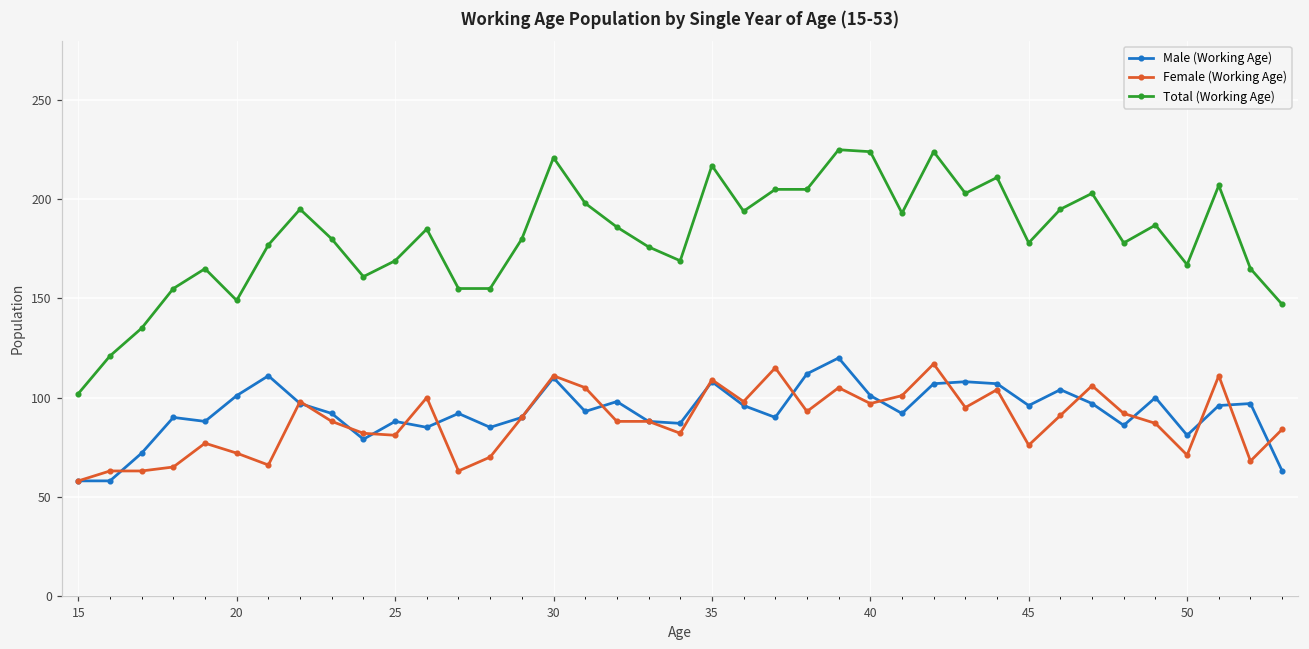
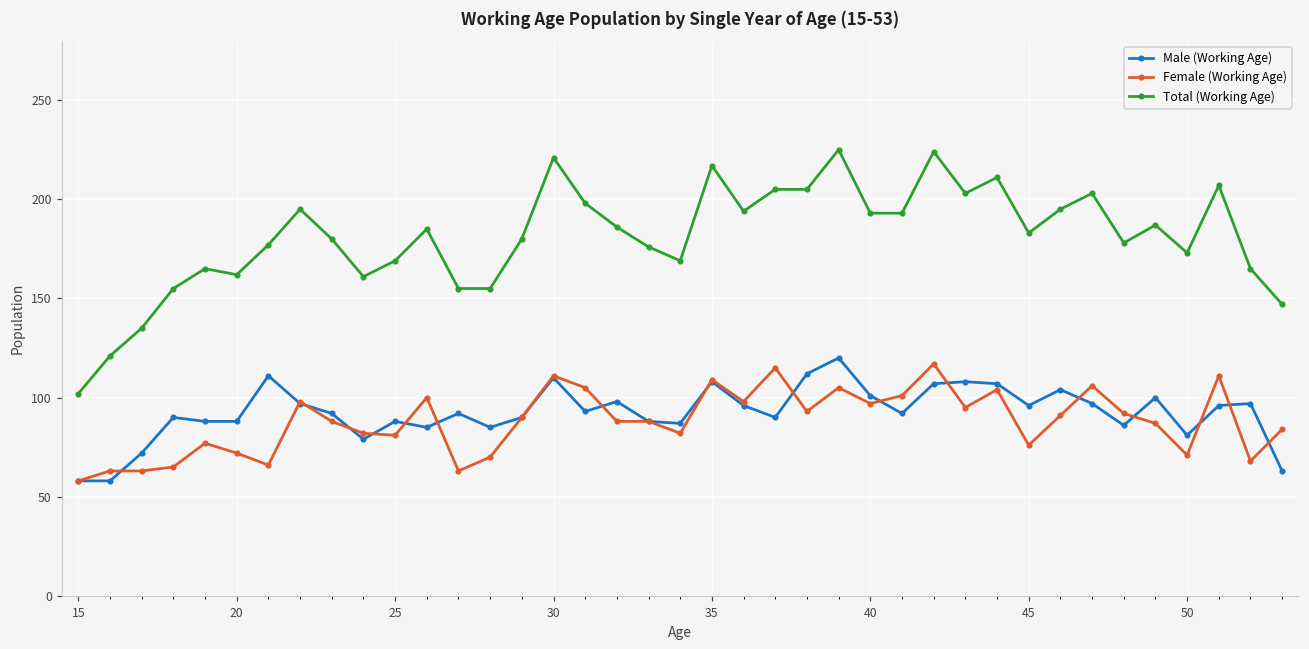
Male (Working Age), 20: 101 -> 88
Total (Working Age), 20: 149 -> 162
Total (Working Age), 40: 224 -> 193
Total (Working Age), 45: 178 -> 183
Total (Working Age), 50: 167 -> 173
